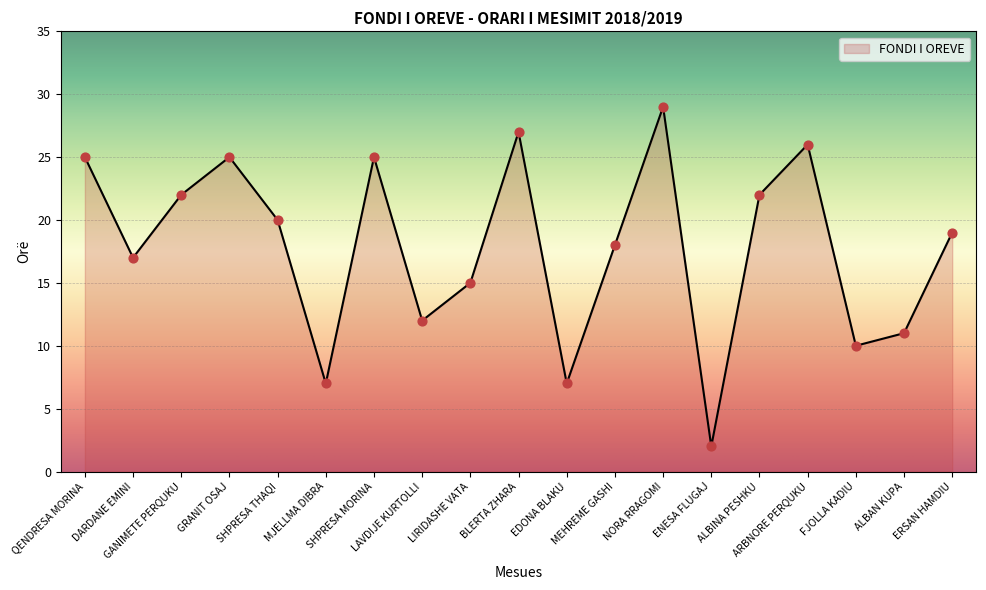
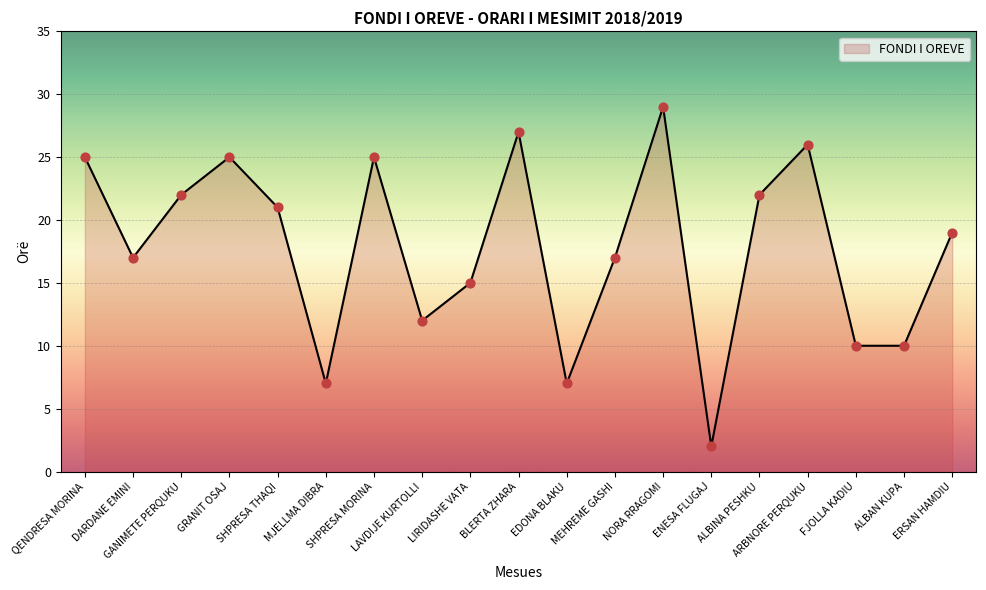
SHPRESA THAQI: 20 -> 21
MEHREME GASHI: 18 -> 17
ALBAN KUPA: 11 -> 10
